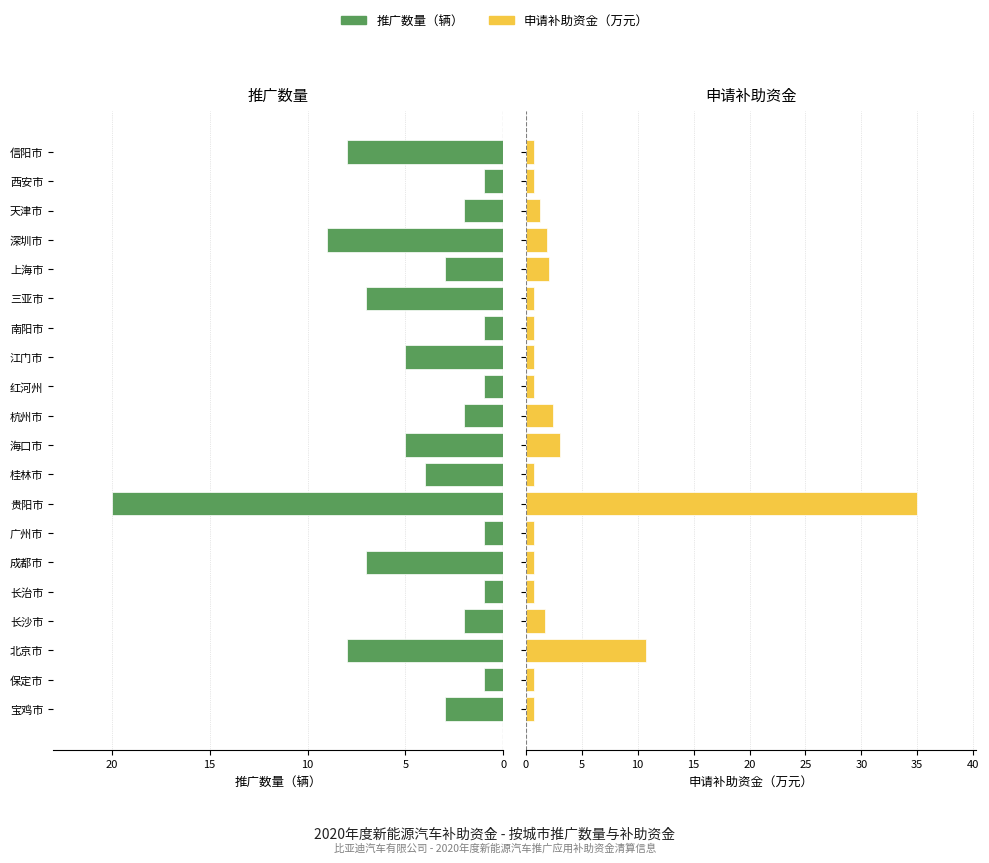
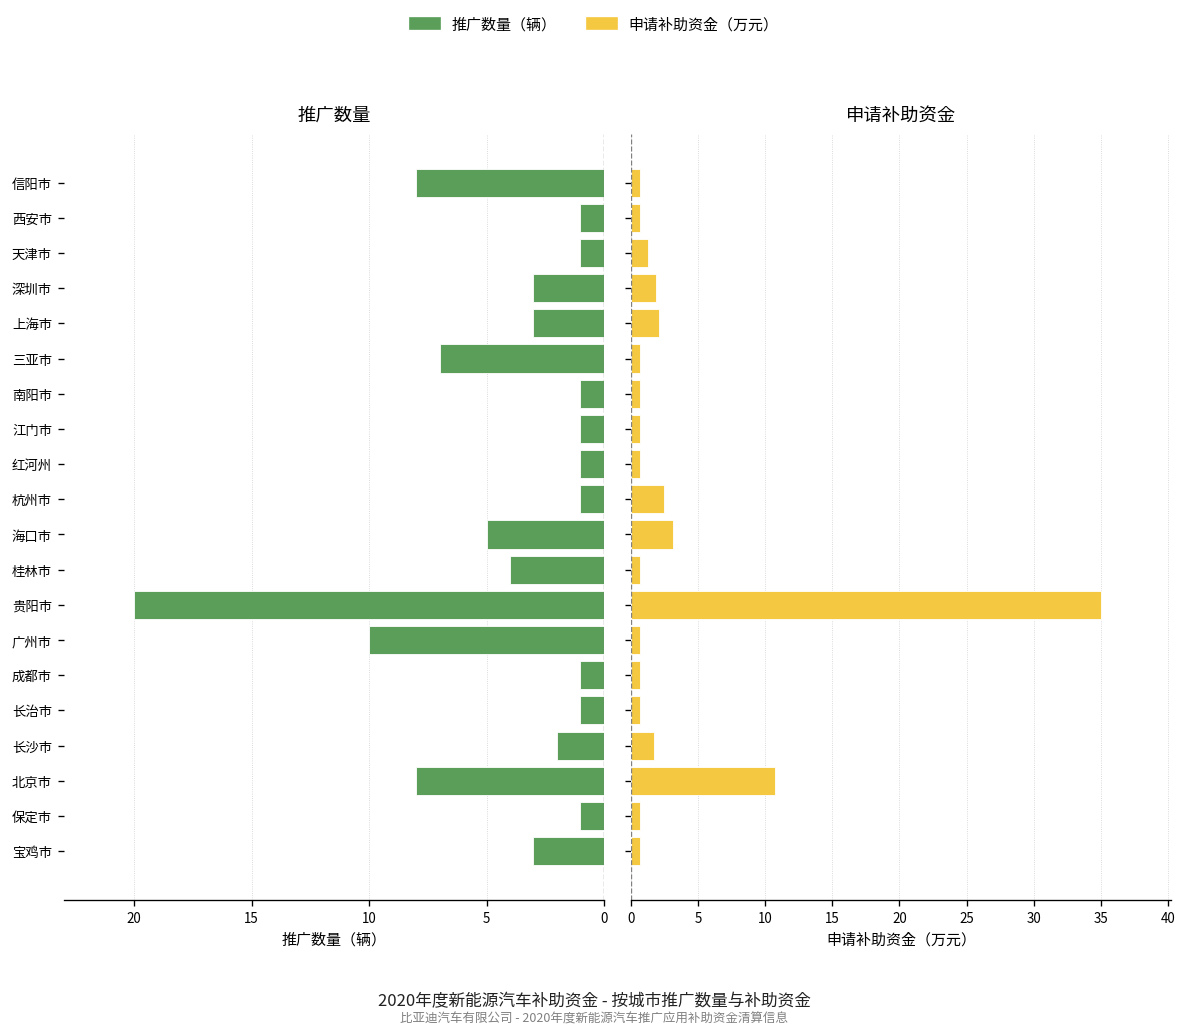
推广数量, 天津市: 2 -> 1
推广数量, 深圳市: 9 -> 3
推广数量, 江门市: 5 -> 1
推广数量, 杭州市: 2 -> 1
推广数量, 广州市: 1 -> 10
推广数量, 成都市: 7 -> 1
